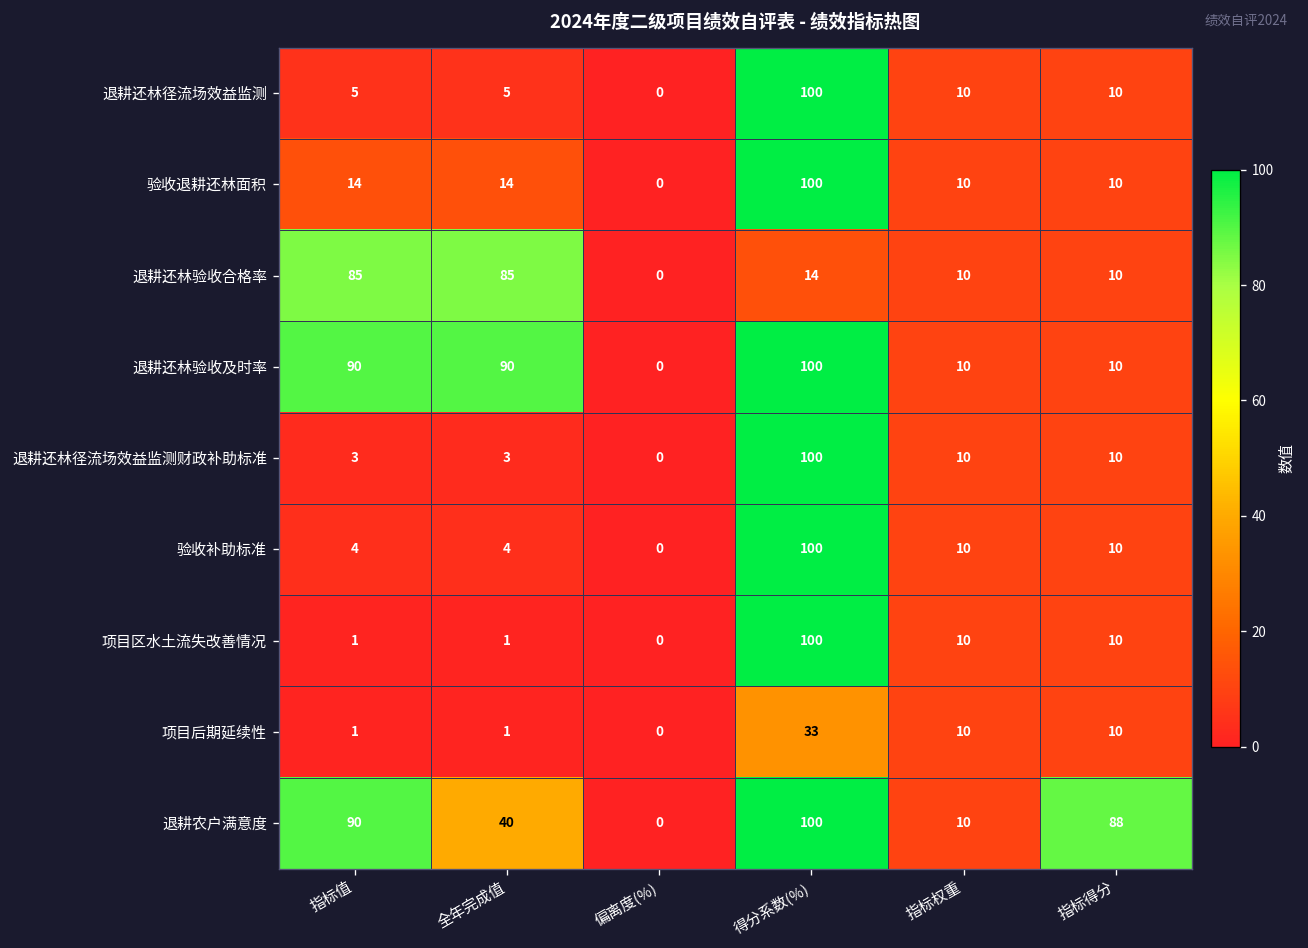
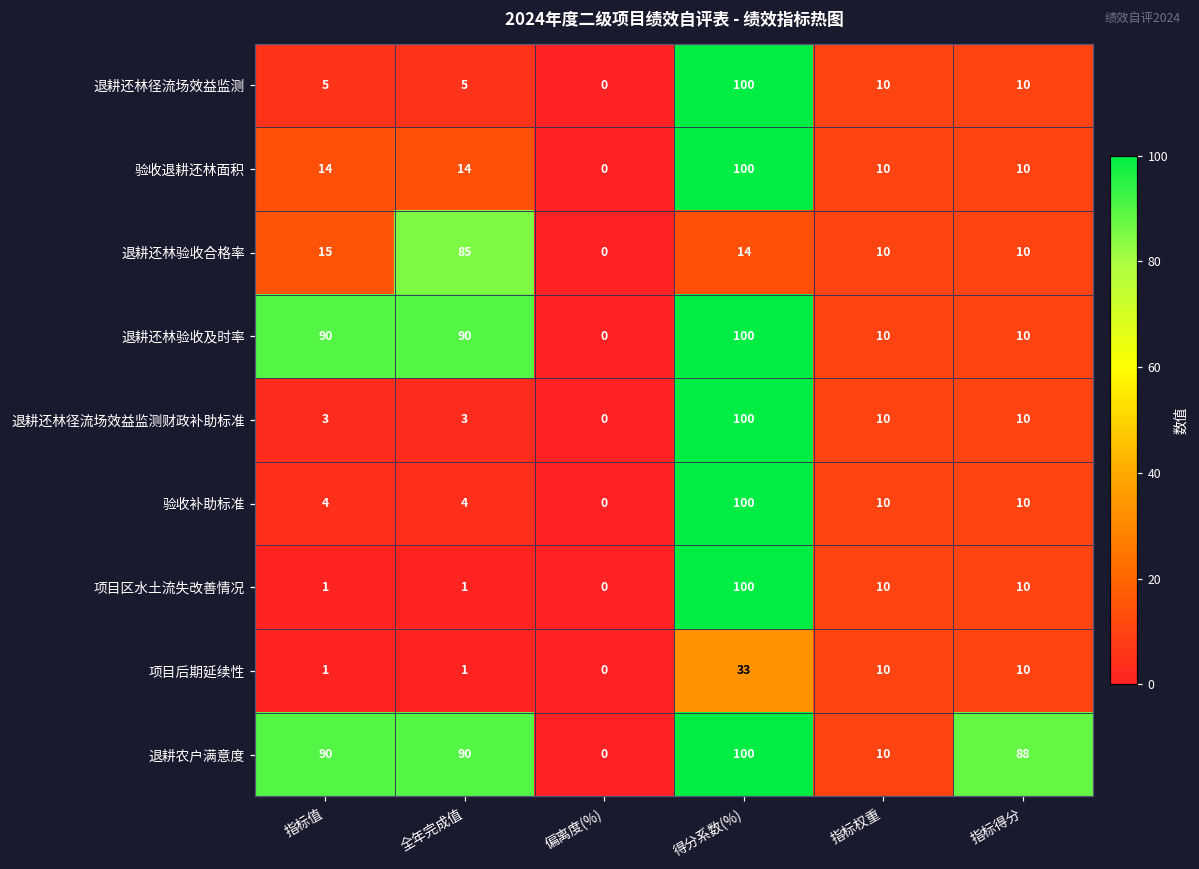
退耕还林验收合格率, 指标值: 85 -> 15
退耕农户满意度, 全年完成值: 40 -> 90
